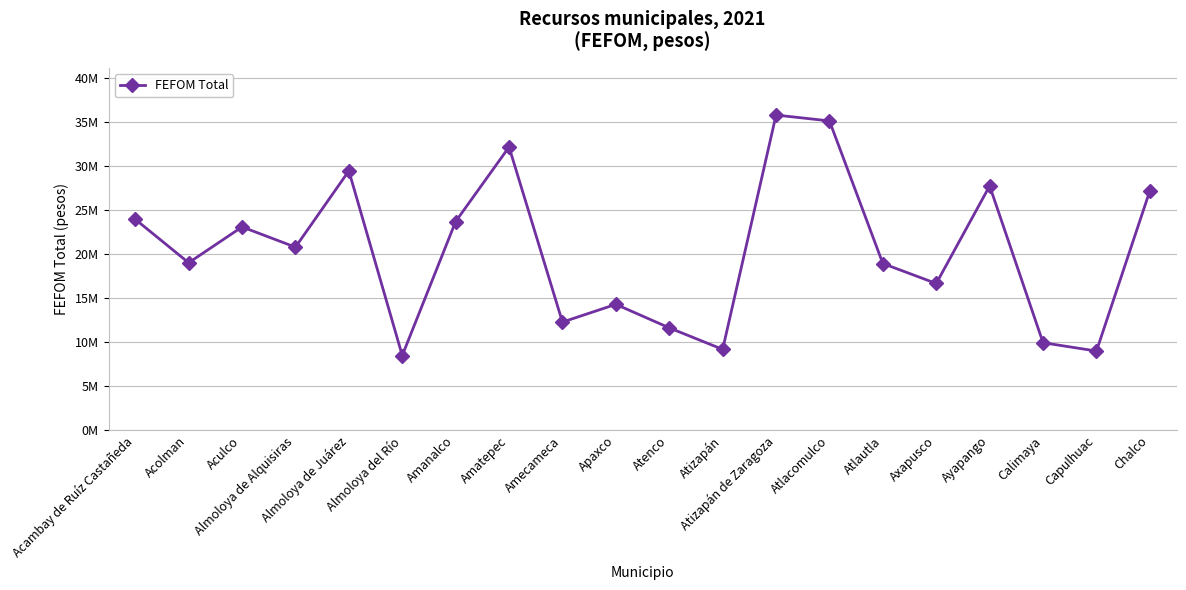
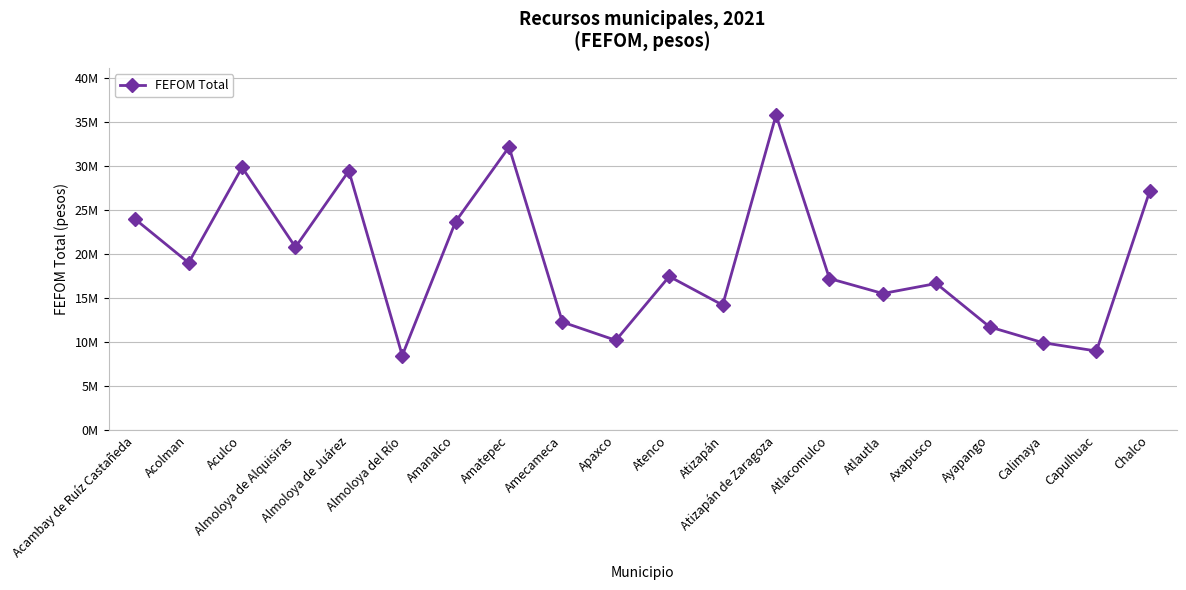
Aculco: 23000000 -> 30000000
Apaxco: 14000000 -> 10000000
Atenco: 12000000 -> 17000000
Atizapán: 9000000 -> 14000000
Atlacomulco: 35000000 -> 17000000
Atlautla: 19000000 -> 16000000
Ayapango: 28000000 -> 12000000
